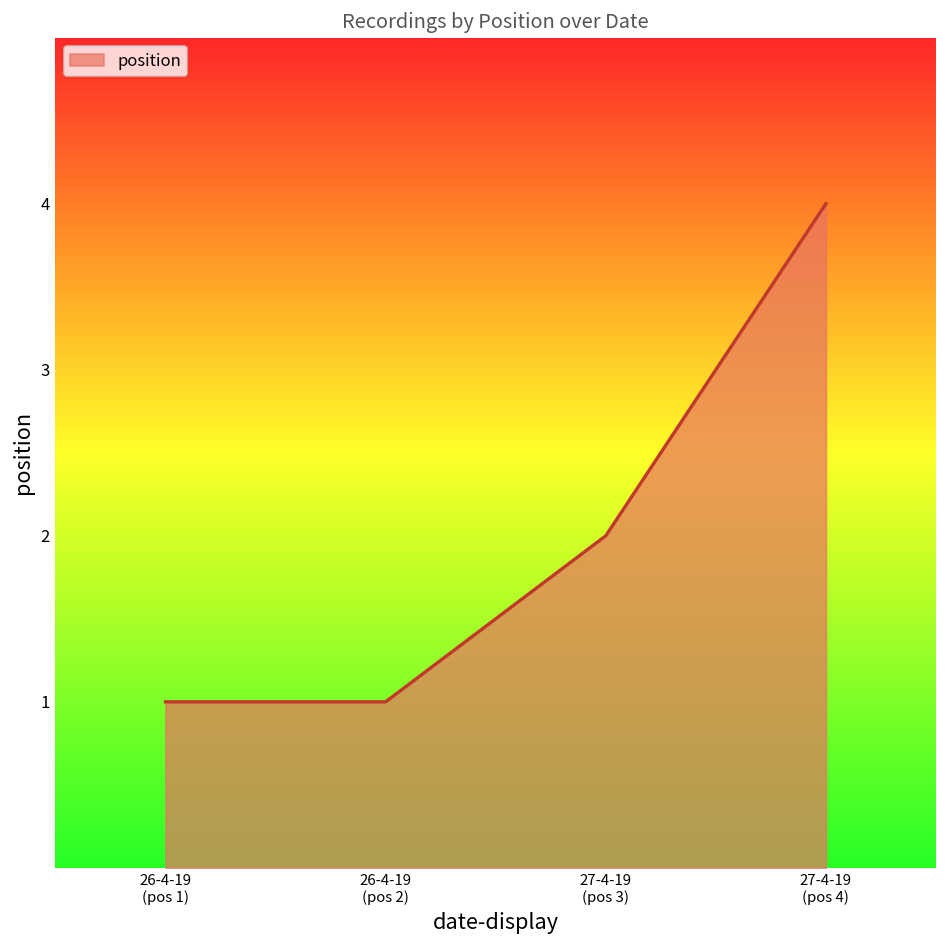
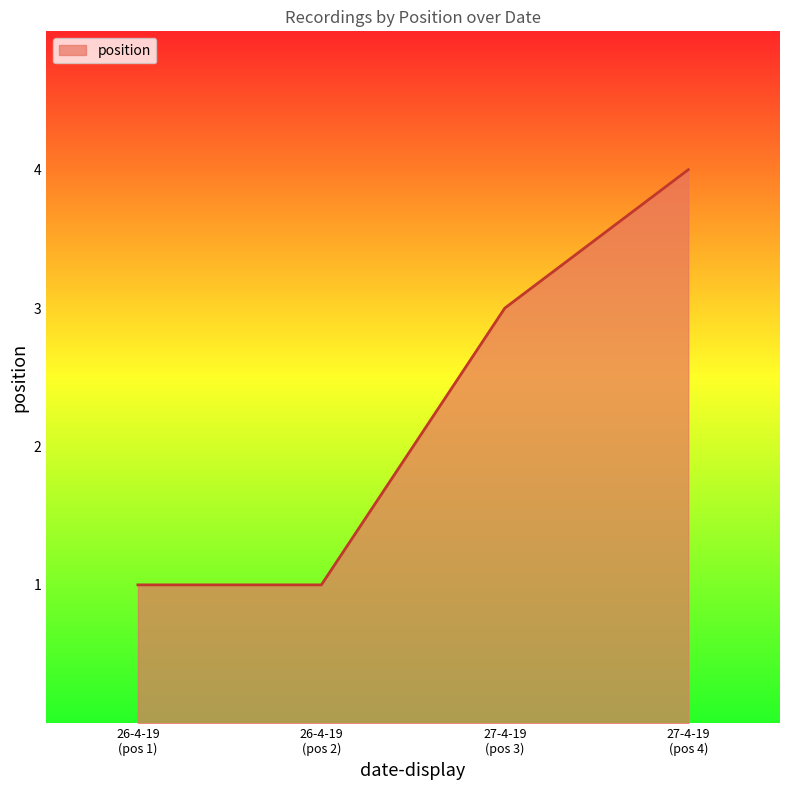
27-4-19 (pos 3): 2 -> 3
